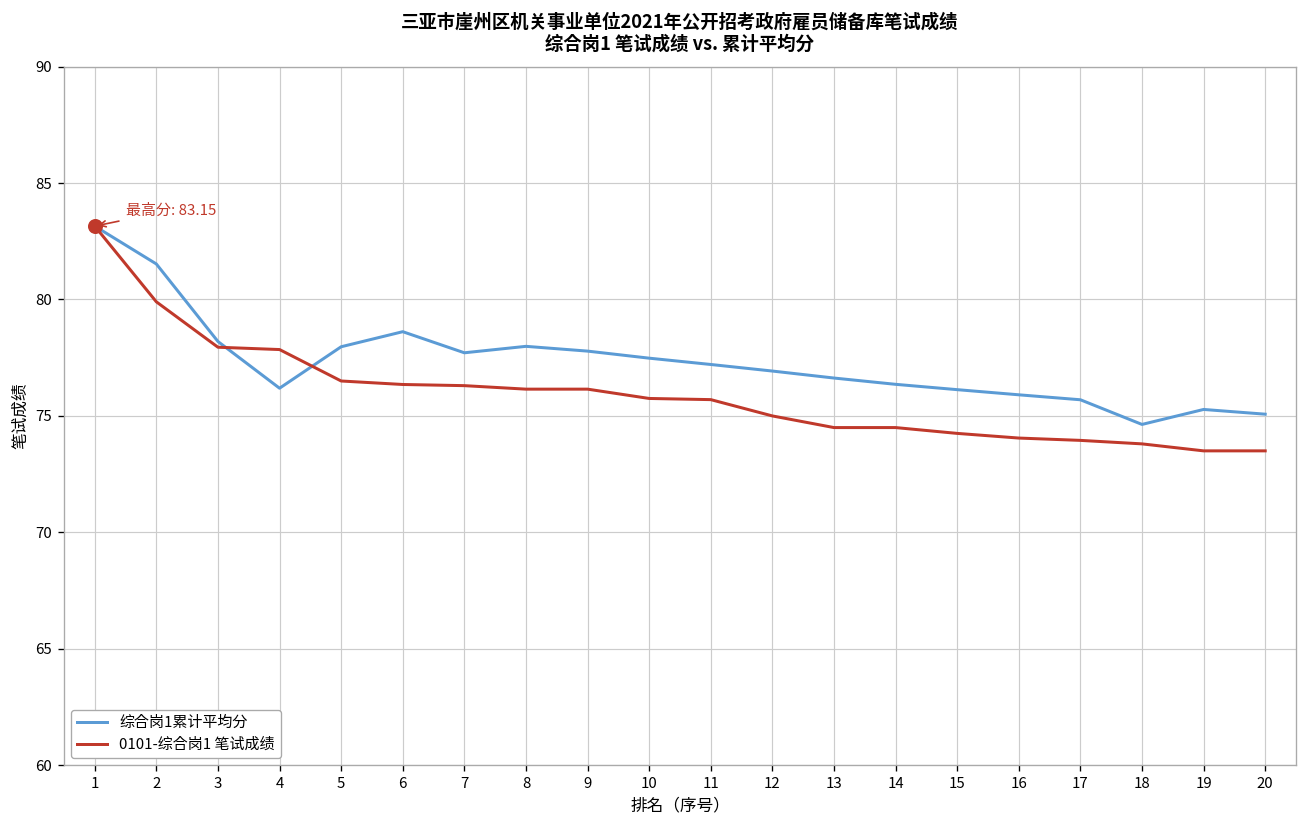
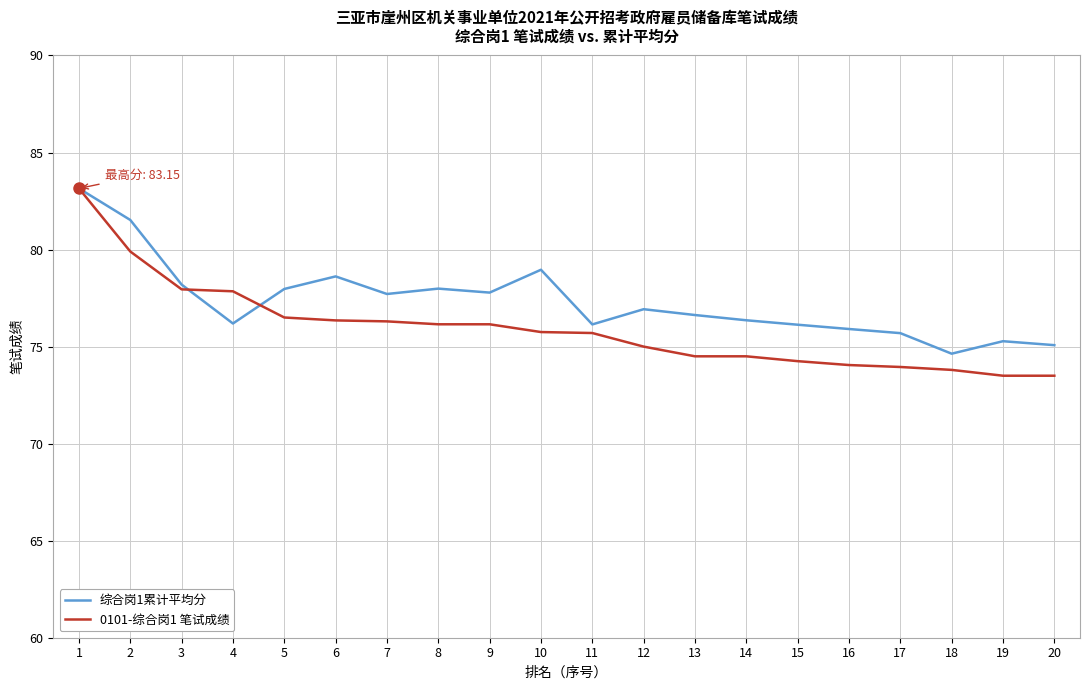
综合岗1累计平均分, 10: 77.5 -> 79.0
综合岗1累计平均分, 11: 77.2 -> 76.1
